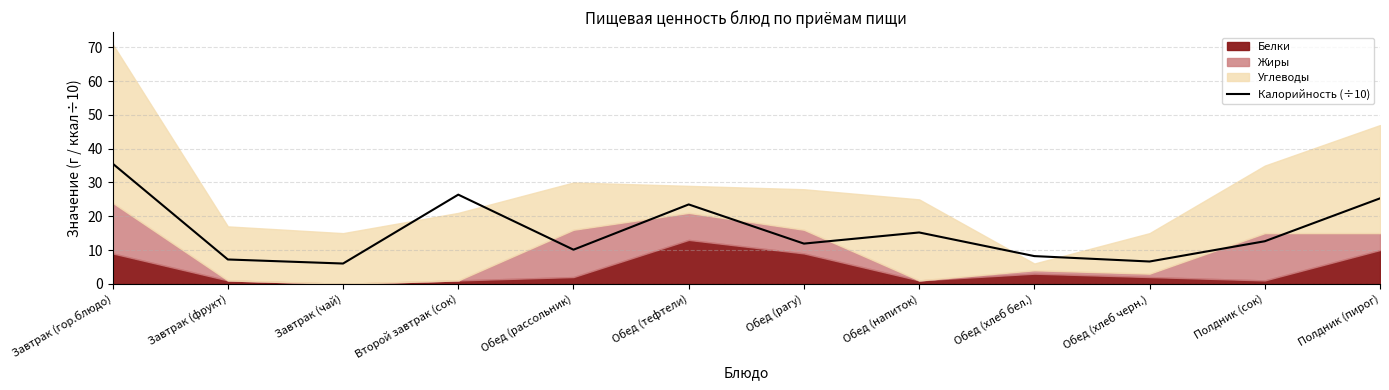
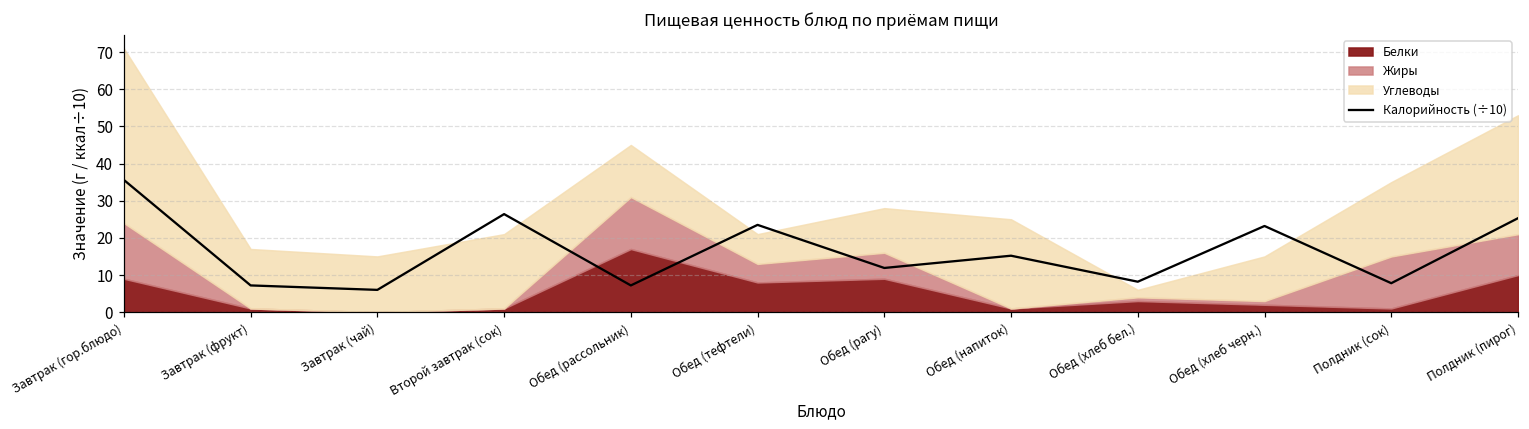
Калорийность (÷10), Обед (рассольник): 10 -> 7
Белки, Обед (рассольник): 2 -> 17
Белки, Обед (тефтели): 13 -> 8
Жиры, Обед (тефтели): 8 -> 5
Калорийность (÷10), Обед (хлеб черн.): 7 -> 23
Калорийность (÷10), Полдник (сок): 13 -> 8
Жиры, Полдник (пирог): 5 -> 11
